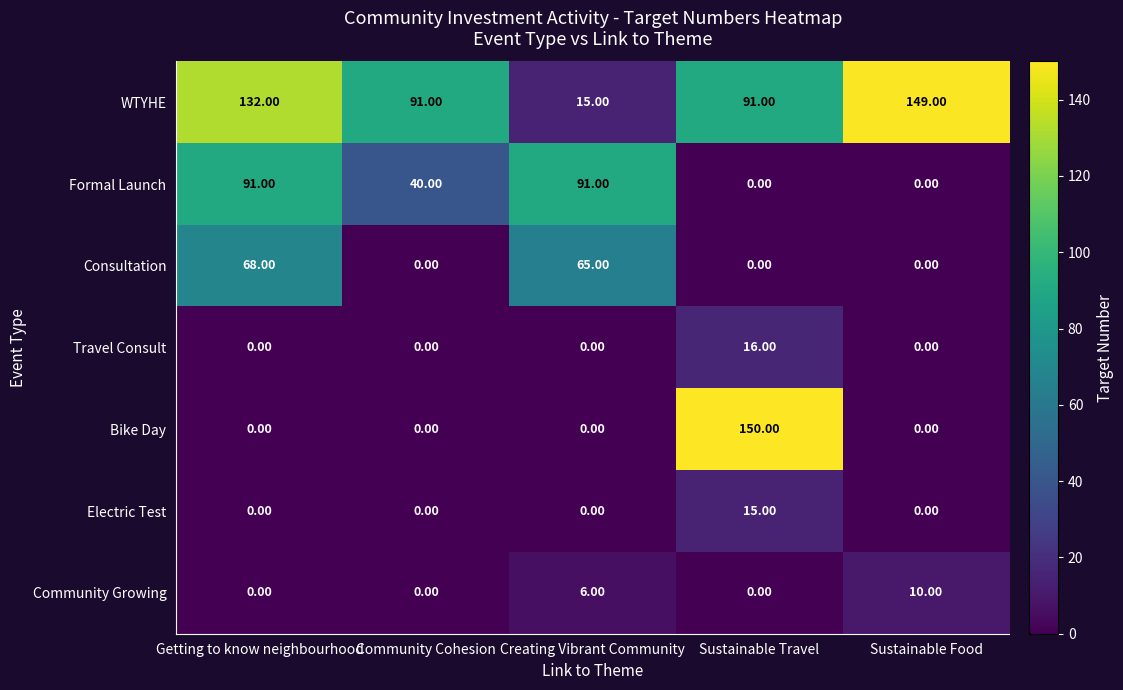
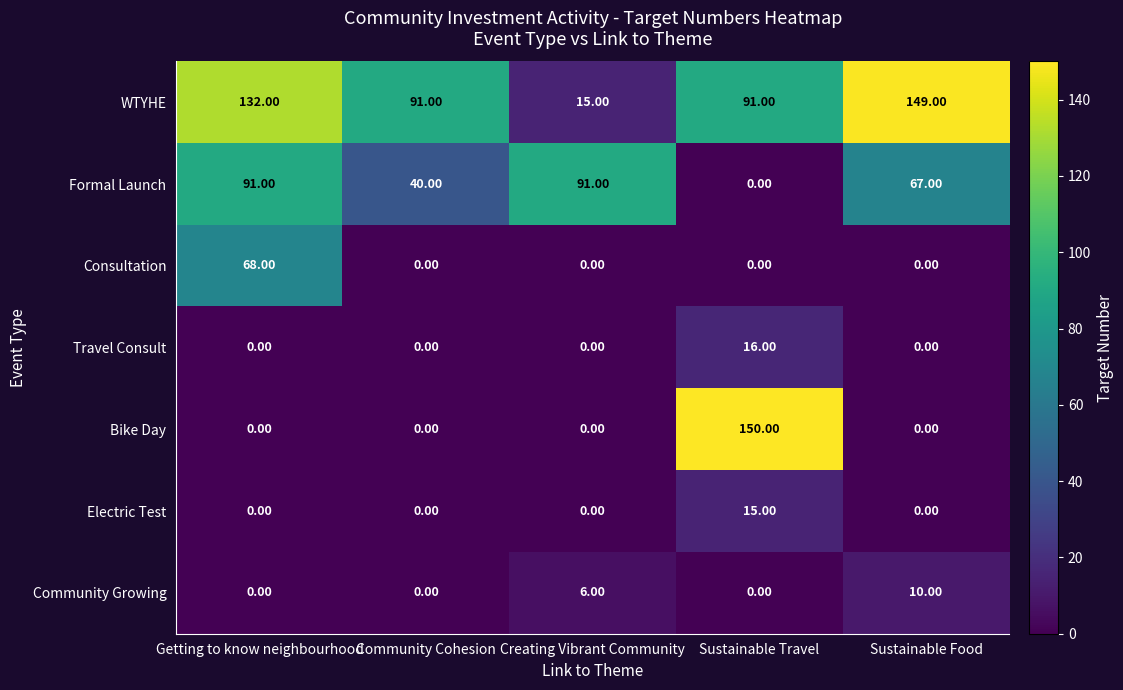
Formal Launch, Sustainable Food: 0.00 -> 67.00
Consultation, Creating Vibrant Community: 65.00 -> 0.00
